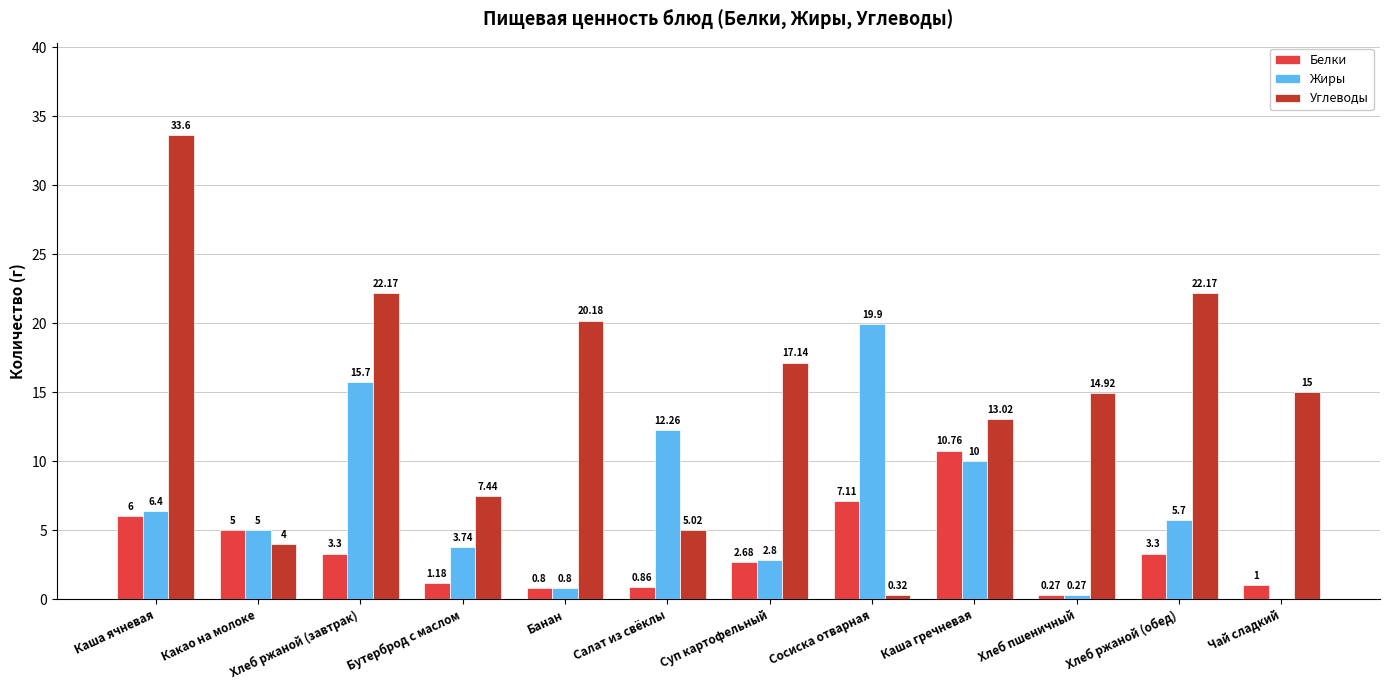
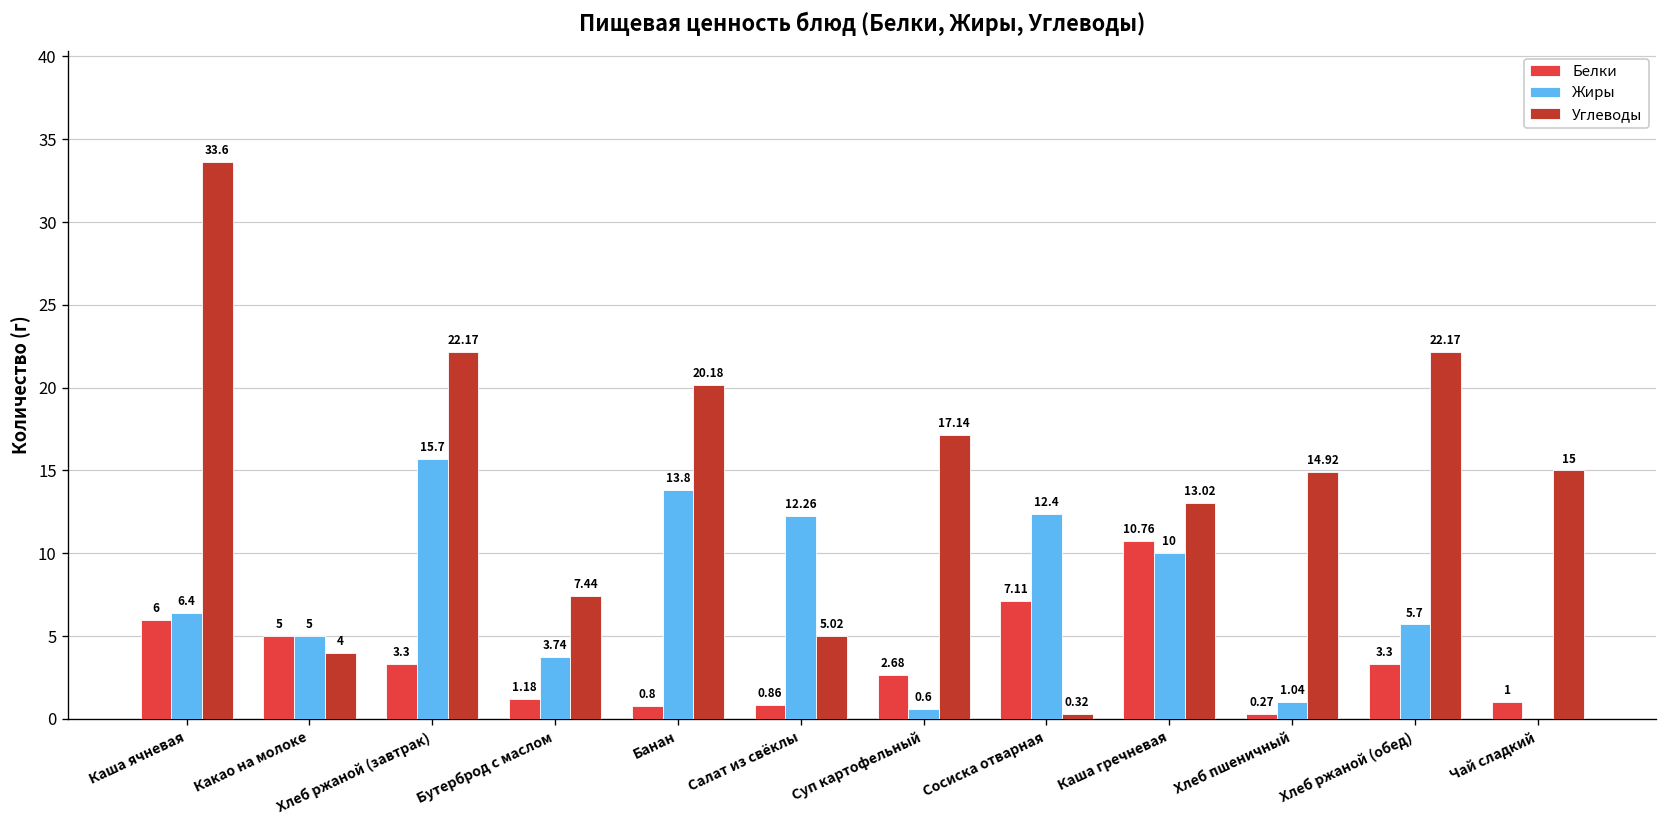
Жиры, Банан: 0.8 -> 13.8
Жиры, Суп картофельный: 2.8 -> 0.6
Жиры, Сосиска отварная: 19.9 -> 12.4
Жиры, Хлеб пшеничный: 0.27 -> 1.04
